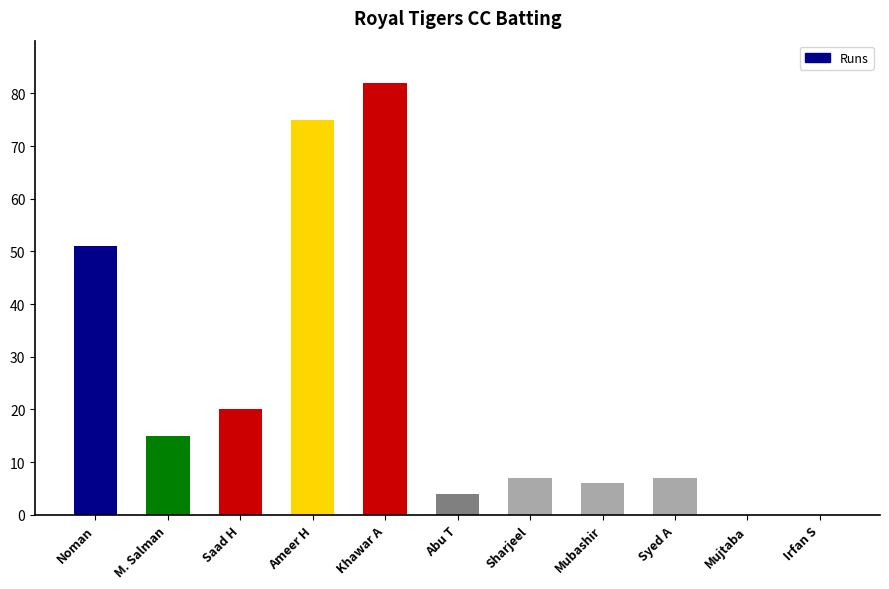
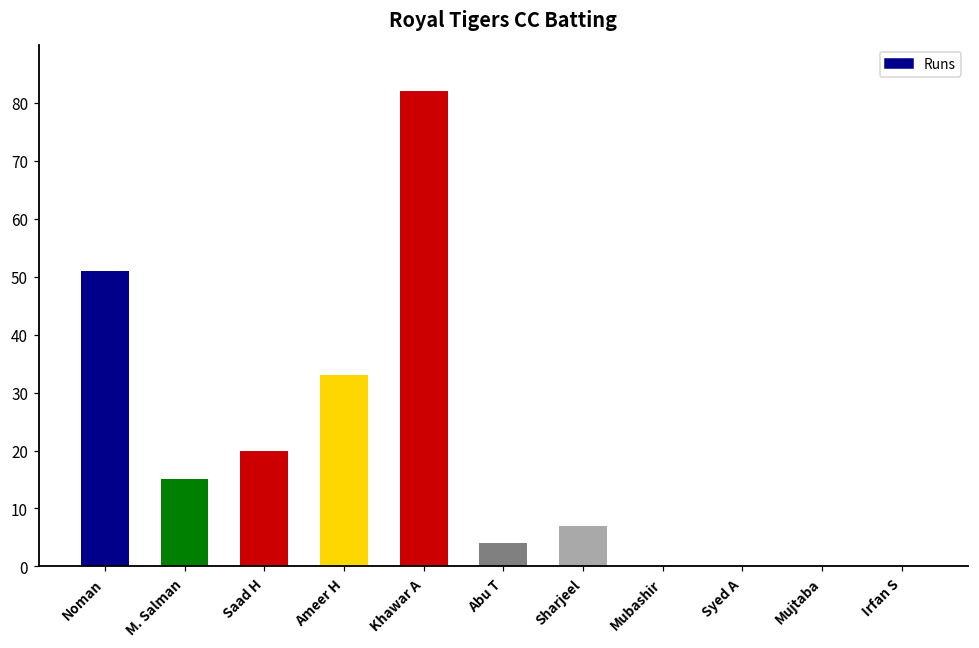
Ameer H: 75 -> 33
Mubashir: 6 -> 0
Syed A: 7 -> 0
